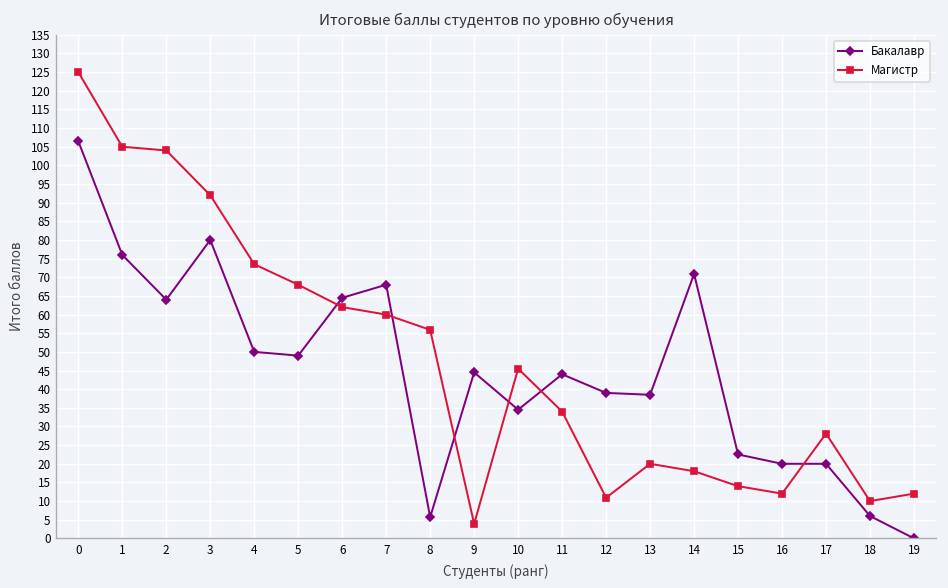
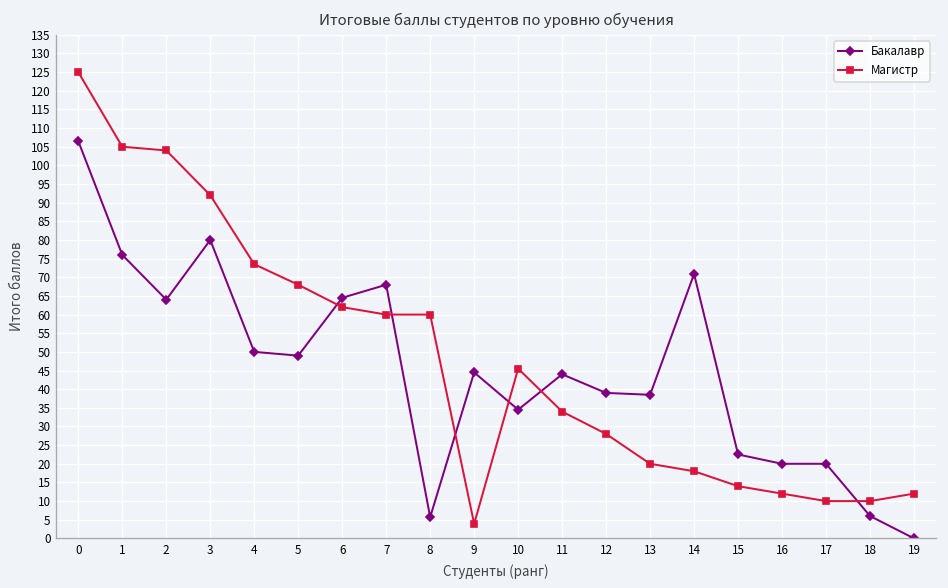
Магистр, 8: 56 -> 60
Магистр, 12: 11 -> 28
Магистр, 17: 28 -> 10
